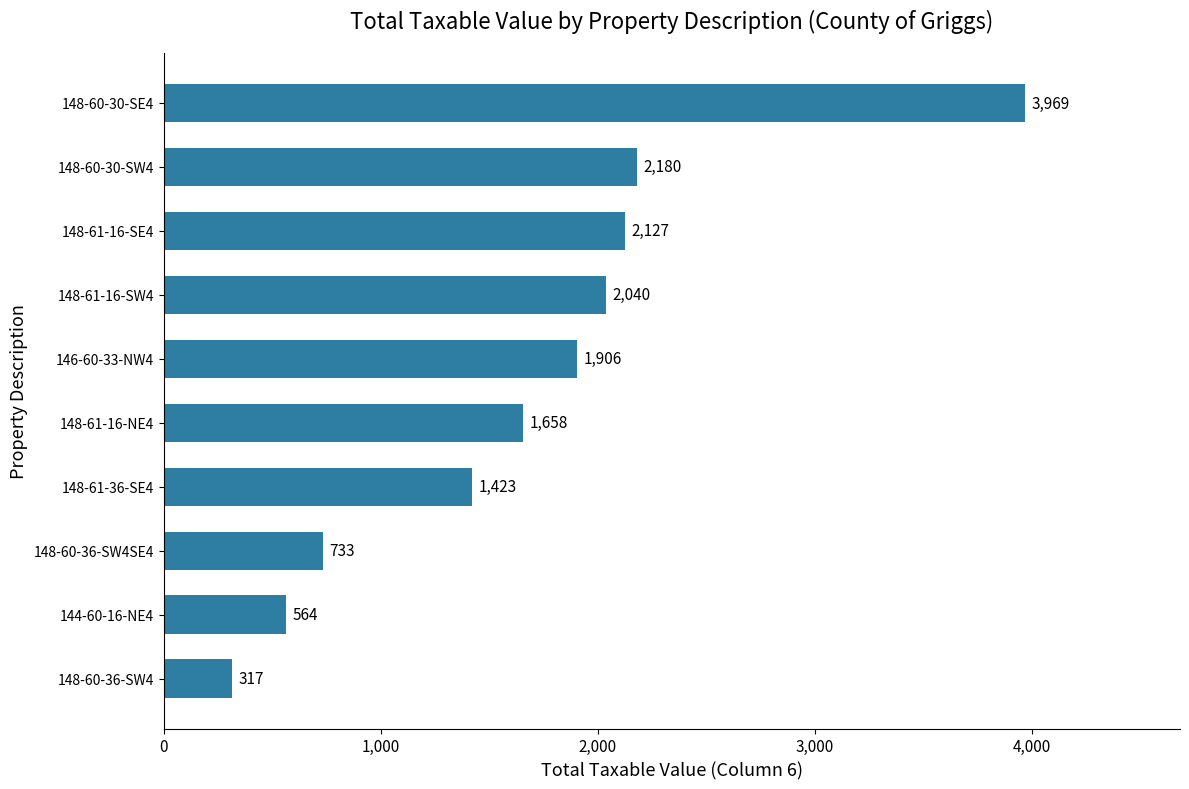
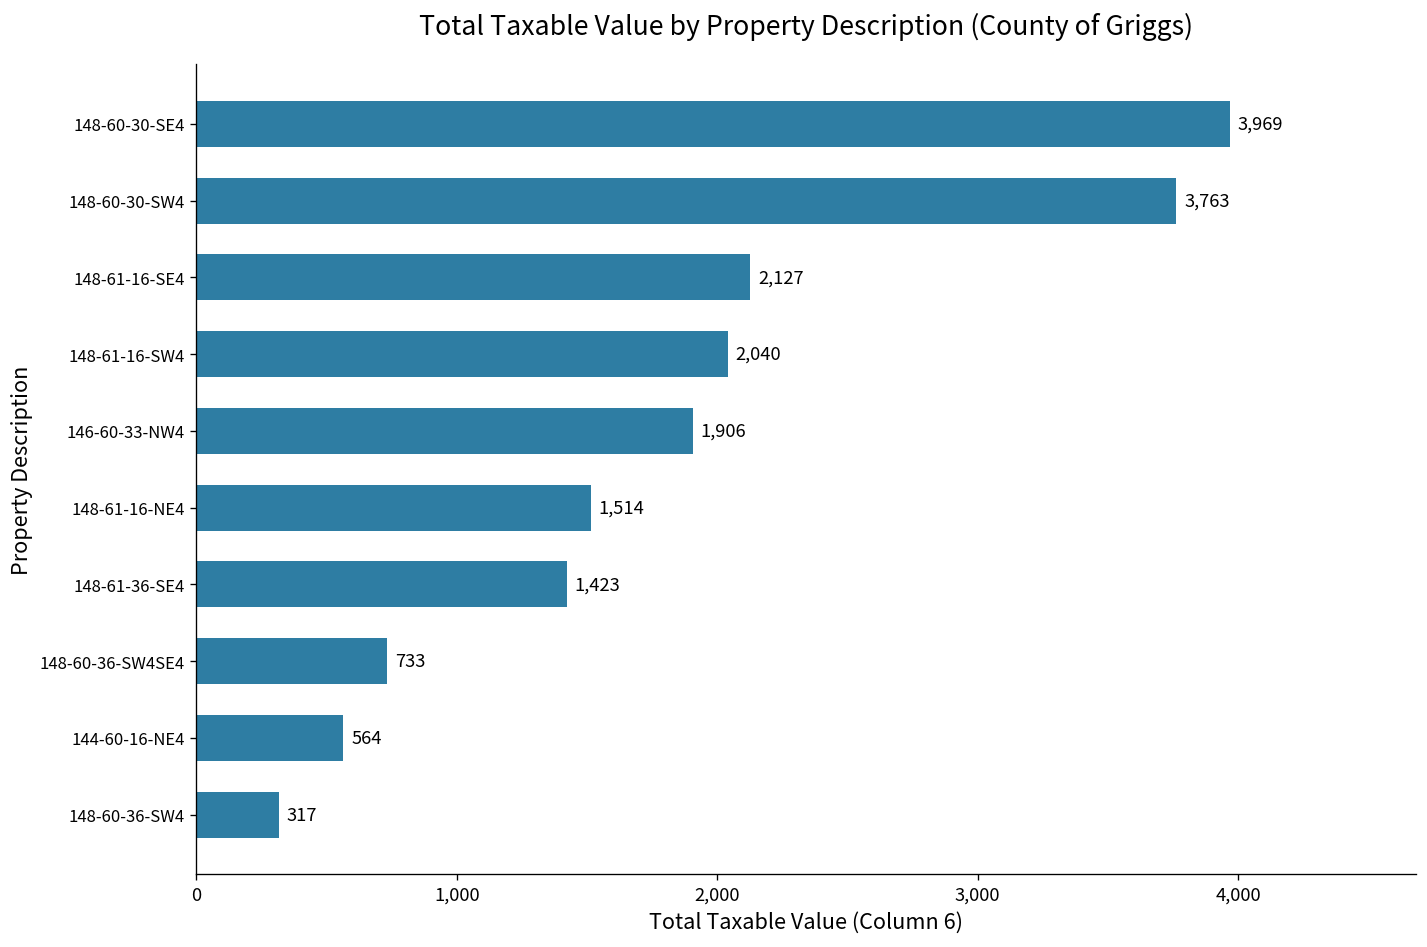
148-60-30-SW4: 2,180 -> 3,763
148-61-16-NE4: 1,658 -> 1,514
